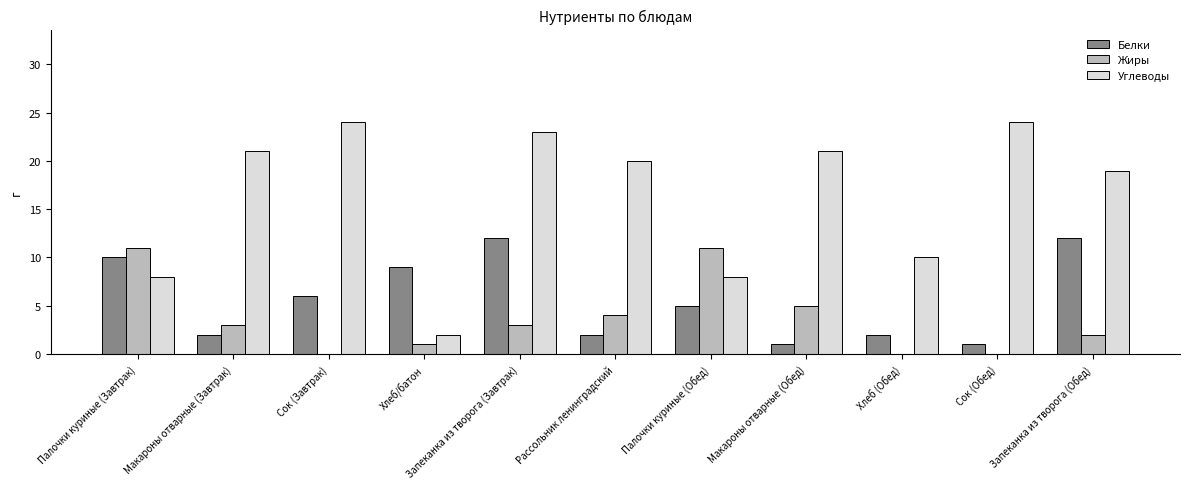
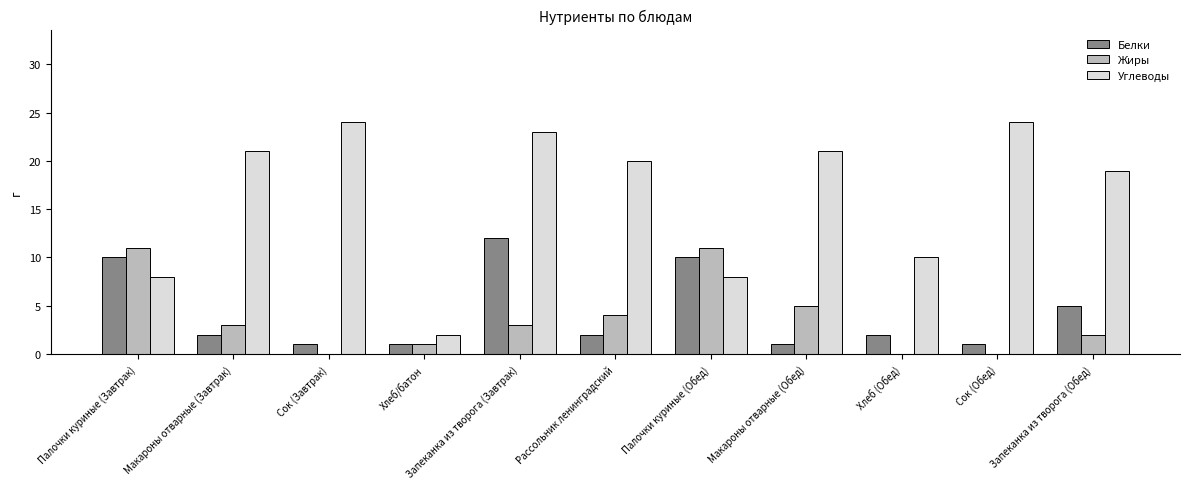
Белки, Сок (Завтрак): 6 -> 1
Белки, Хлеб/батон: 9 -> 1
Белки, Палочки куриные (Обед): 5 -> 10
Белки, Запеканка из творога (Обед): 12 -> 5
